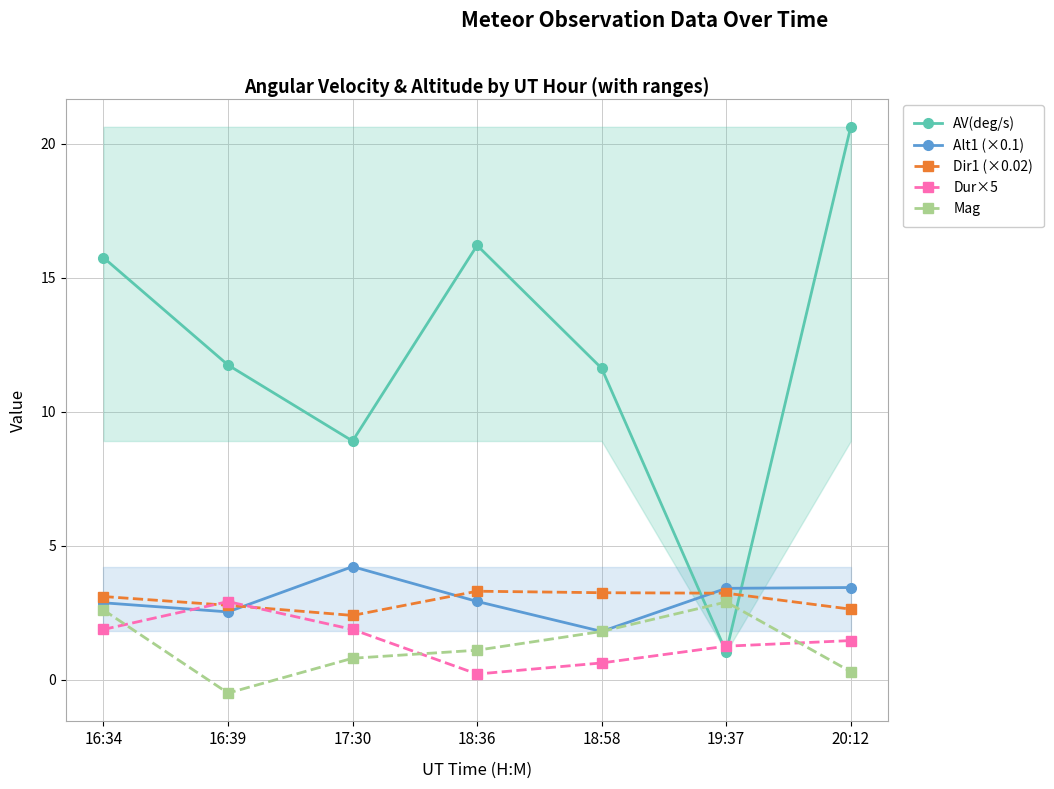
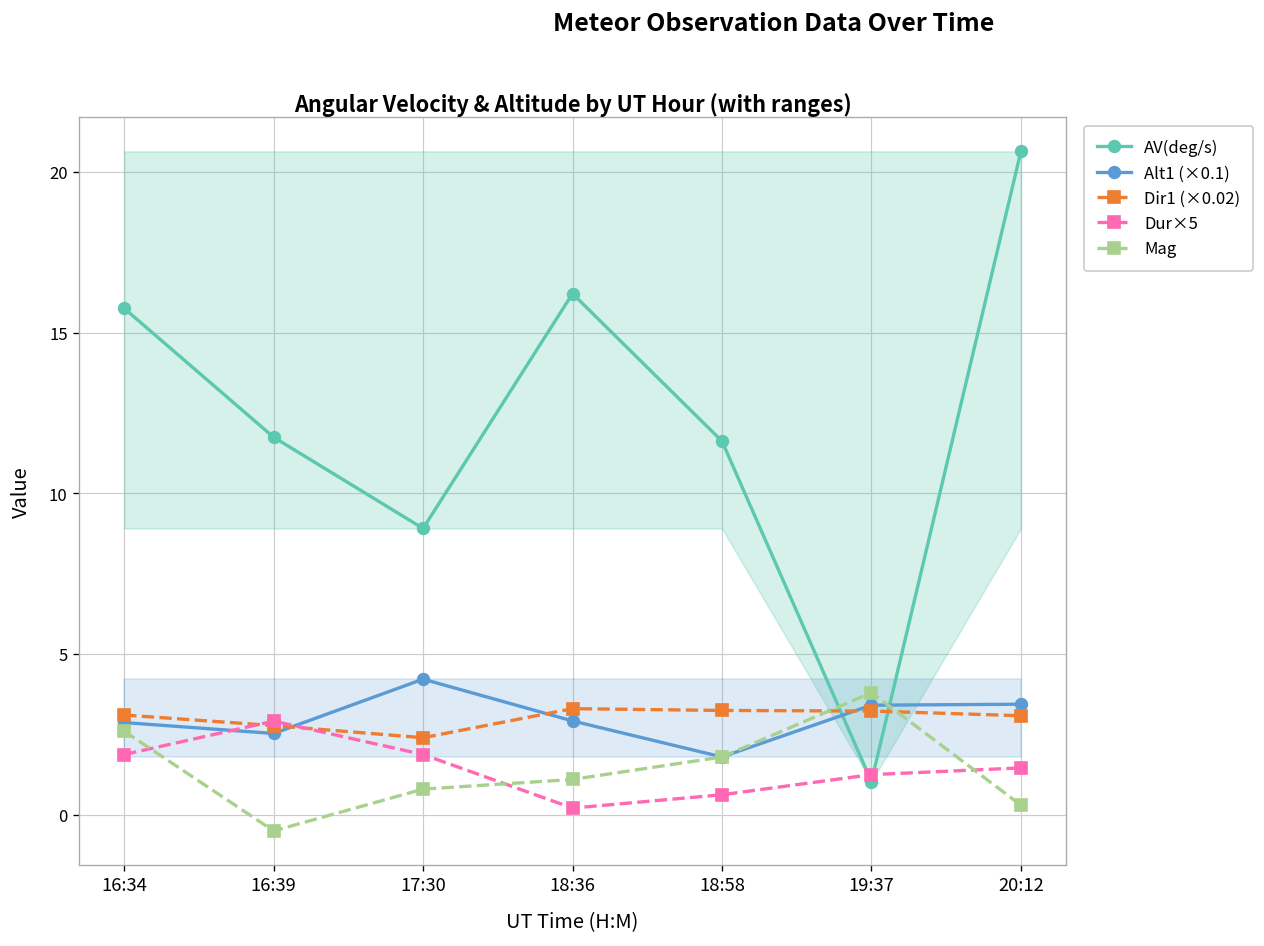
Mag, 19:37: 2.9 -> 3.8
Dir1 (×0.02), 20:12: 2.6 -> 3.1
